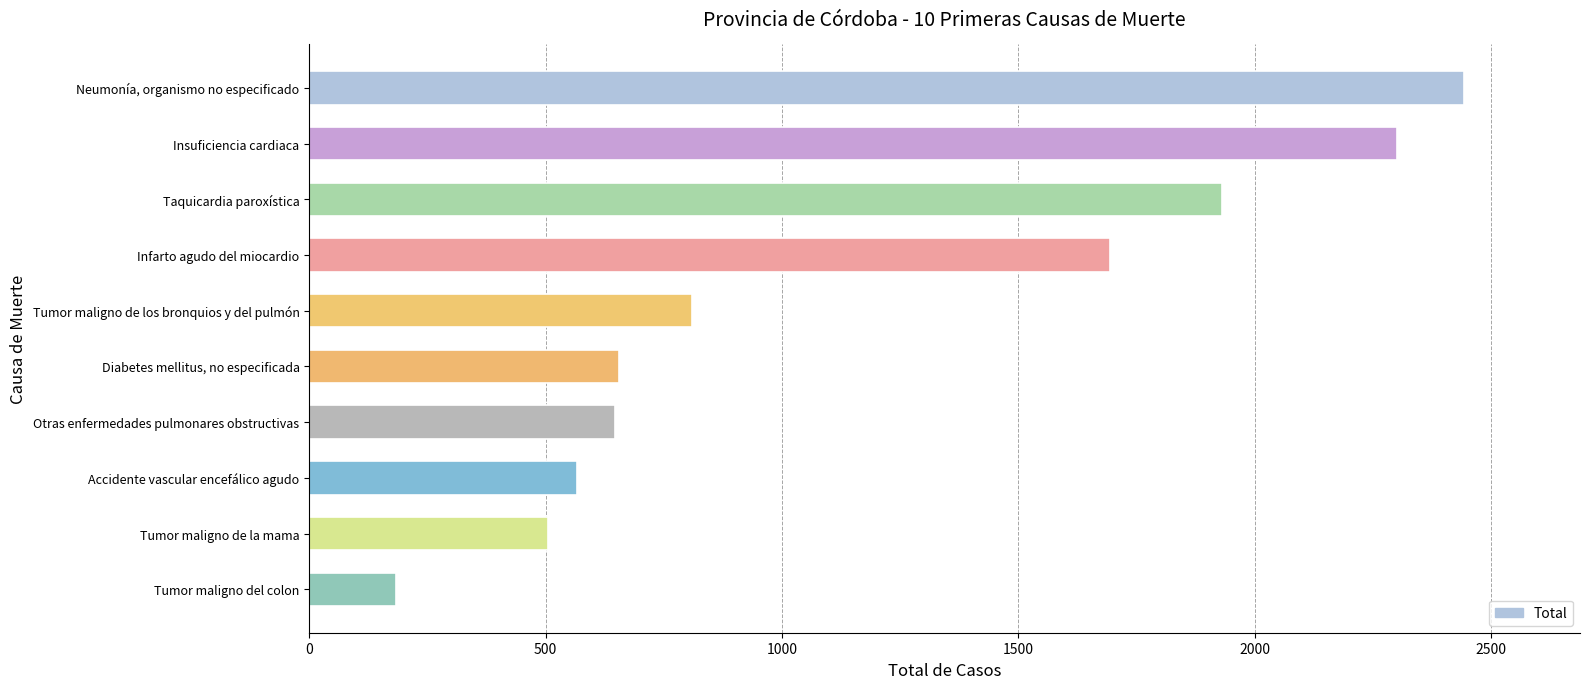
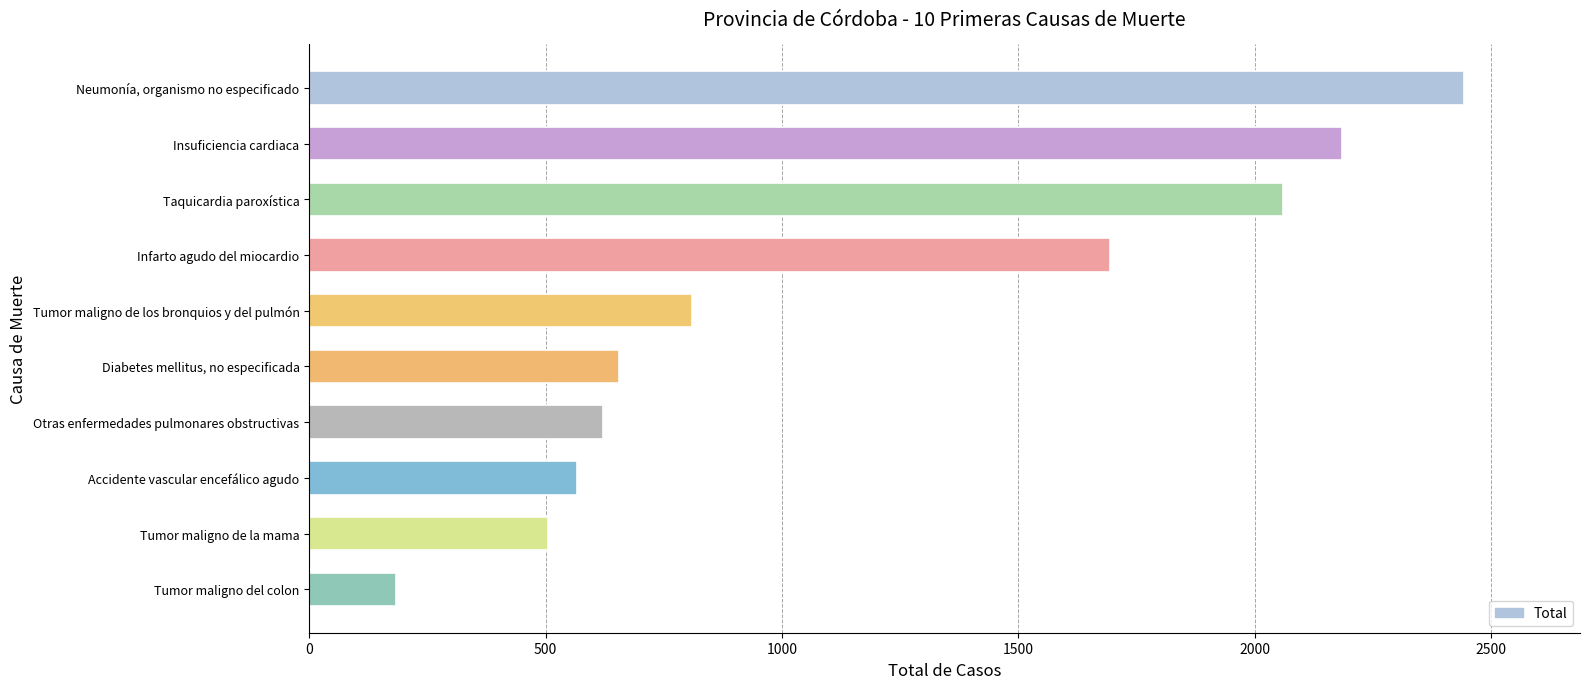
Insuficiencia cardiaca: 2300 -> 2180
Taquicardia paroxística: 1930 -> 2060
Otras enfermedades pulmonares obstructivas: 650 -> 620
